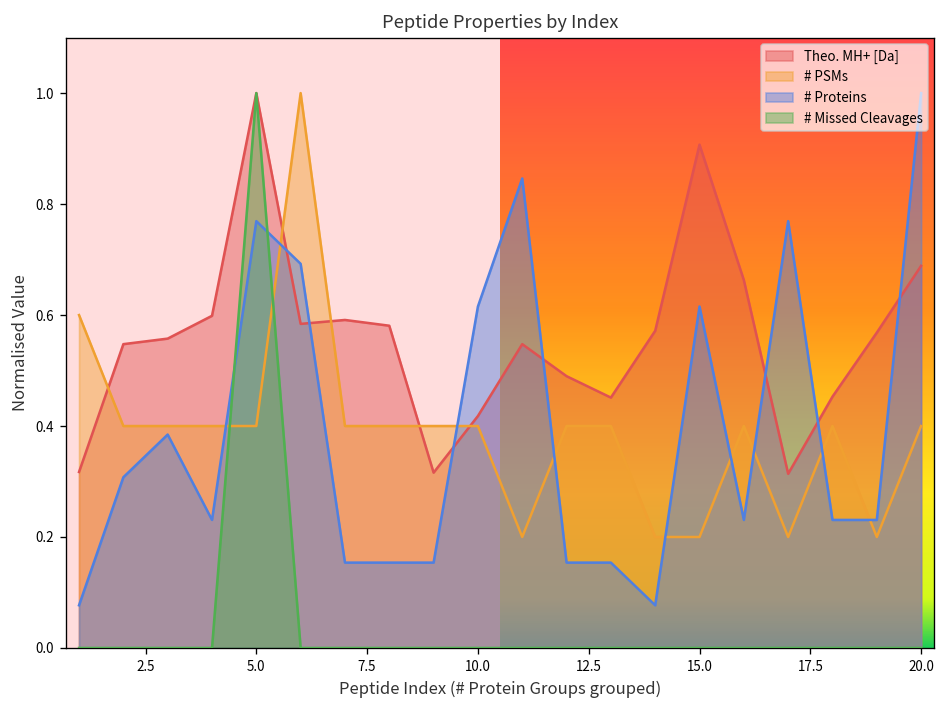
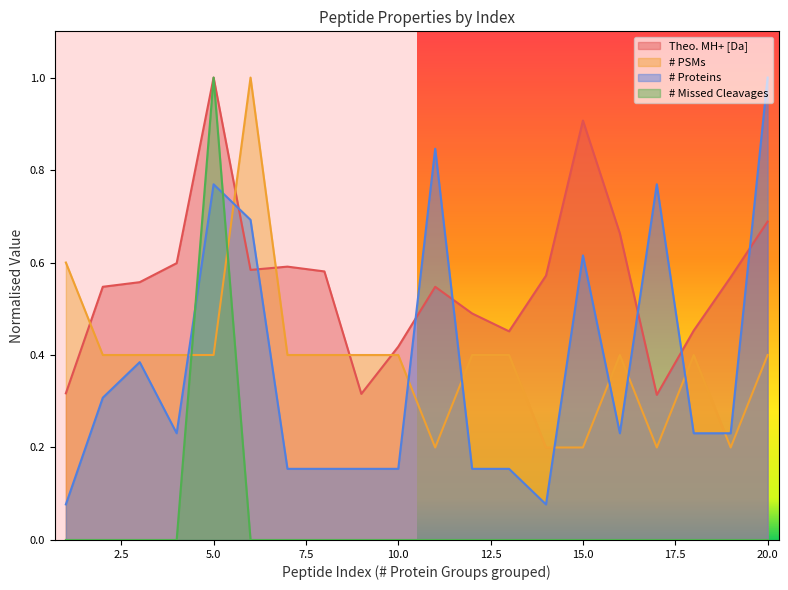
# Proteins, 10.0: 0.62 -> 0.15
